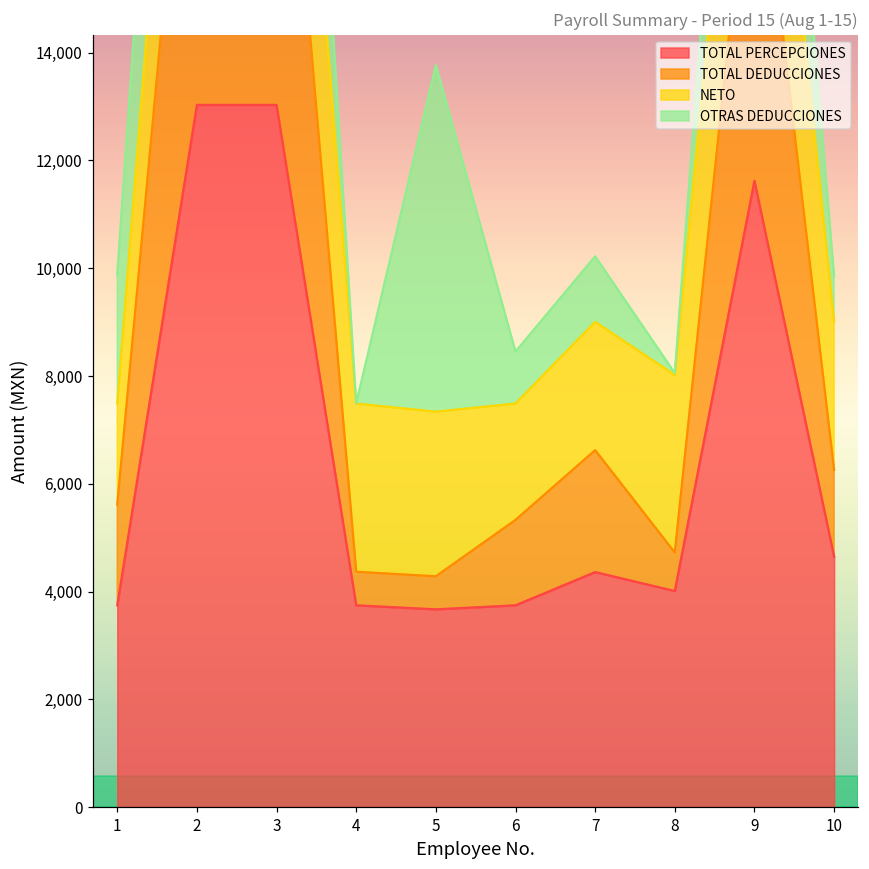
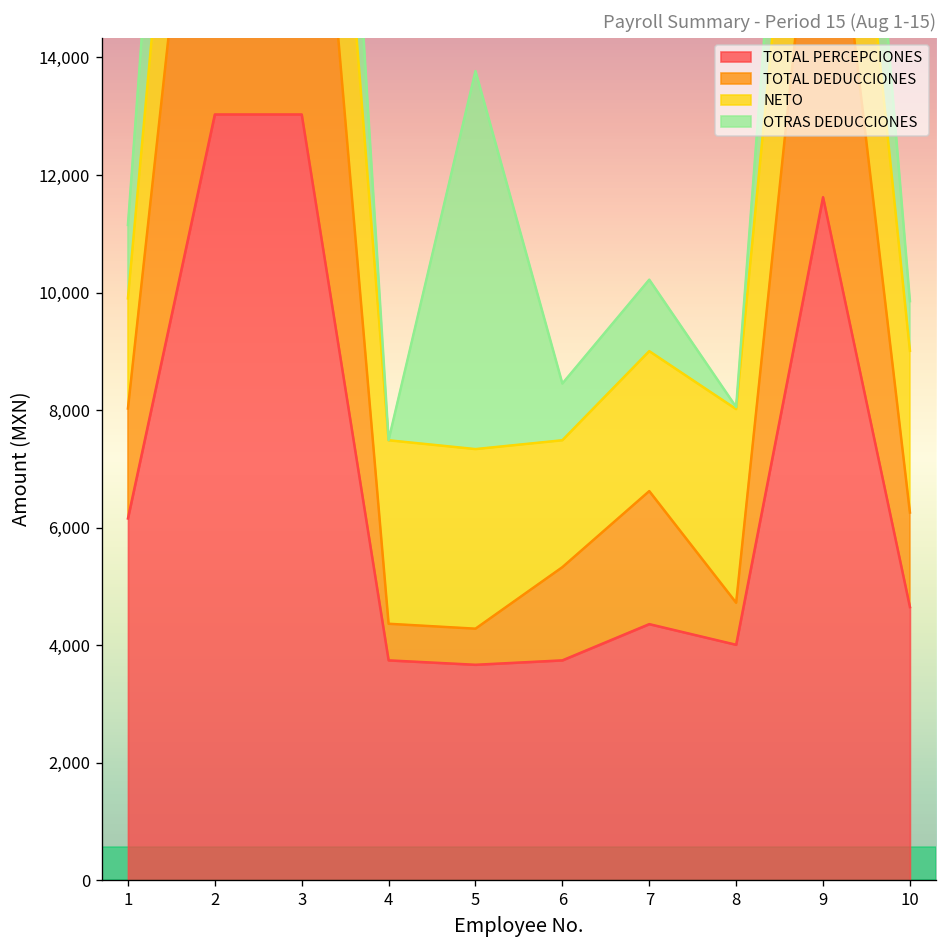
TOTAL PERCEPCIONES, 1: 3,700 -> 6,200
OTRAS DEDUCCIONES, 1: 2,400 -> 1,200
